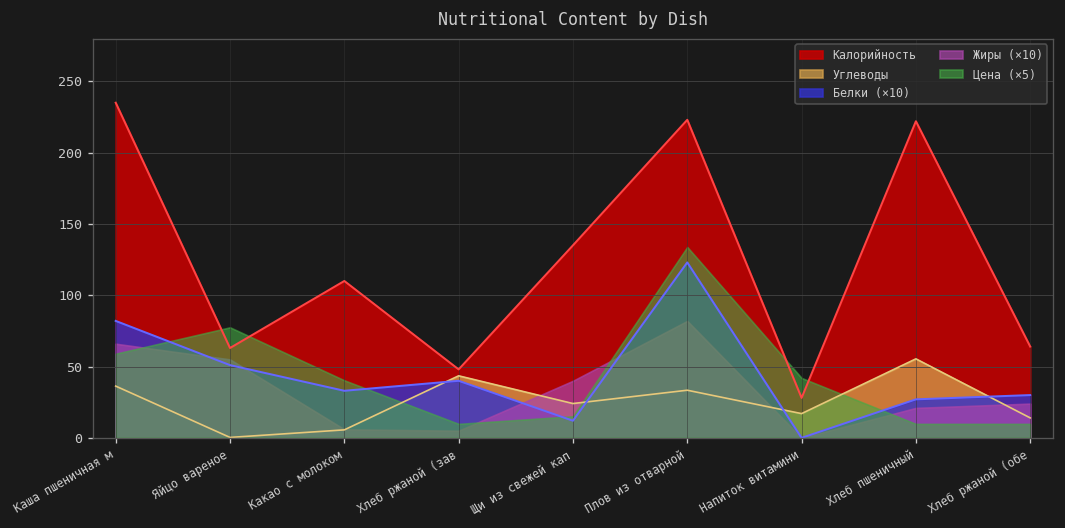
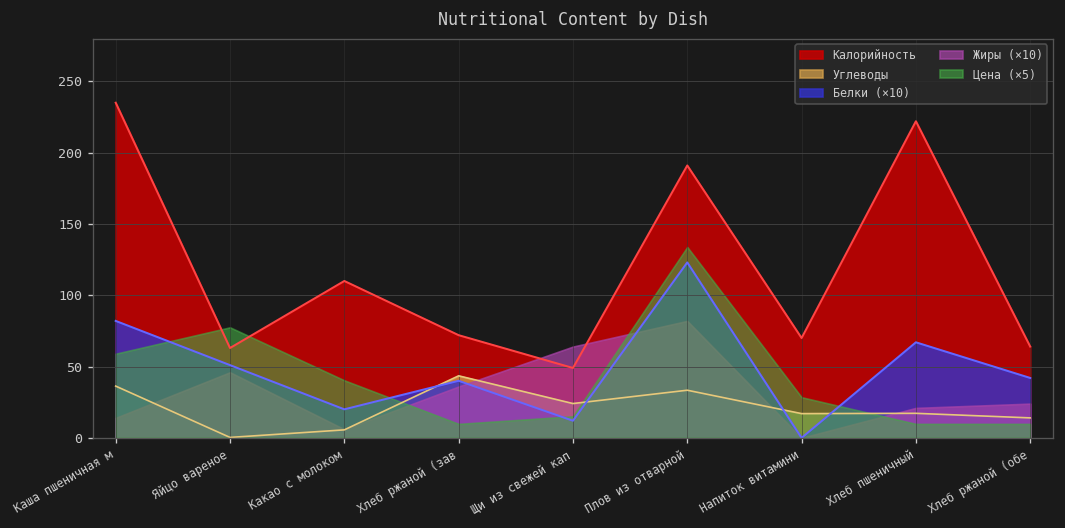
Жиры (×10), Каша пшеничная м: 66 -> 14
Жиры (×10), Яйцо вареное: 55 -> 46
Белки (×10), Какао с молоком: 33 -> 20
Калорийность, Хлеб ржаной (зав: 48 -> 72
Жиры (×10), Хлеб ржаной (зав: 5 -> 36
Калорийность, Щи из свежей кап: 135 -> 49
Жиры (×10), Щи из свежей кап: 40 -> 64
Калорийность, Плов из отварной: 223 -> 191
Калорийность, Напиток витамини: 28 -> 70
Цена (×5), Напиток витамини: 42 -> 29
Углеводы, Хлеб пшеничный: 55 -> 17
Белки (×10), Хлеб пшеничный: 27 -> 67
Белки (×10), Хлеб ржаной (обе: 30 -> 42
